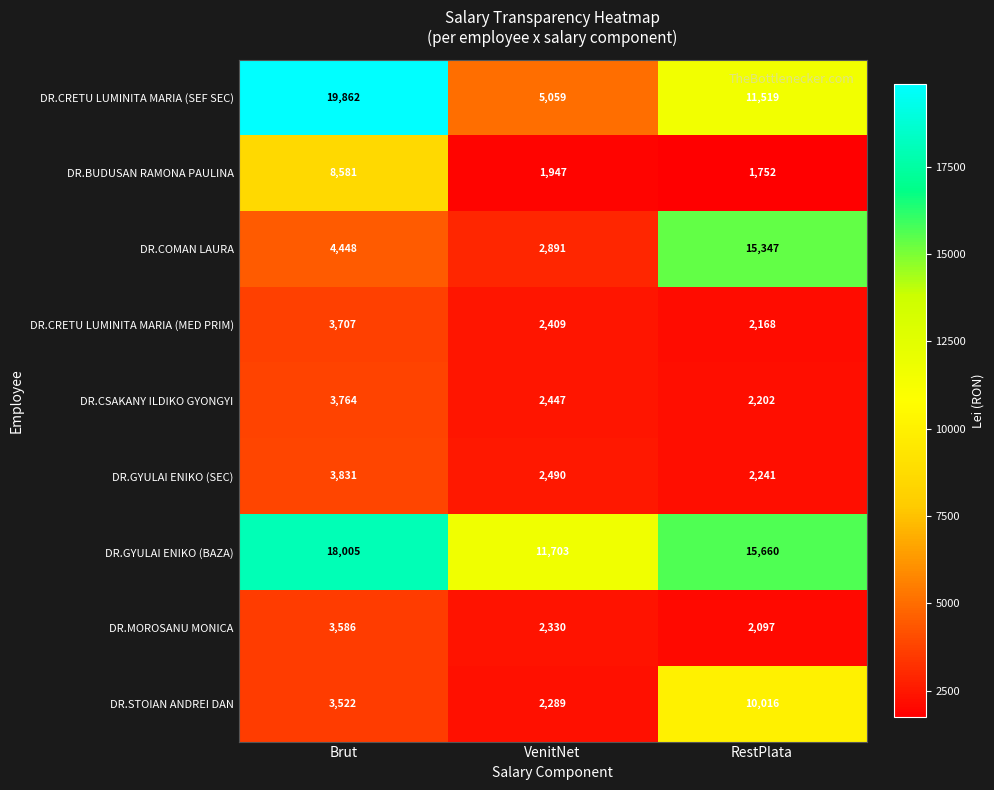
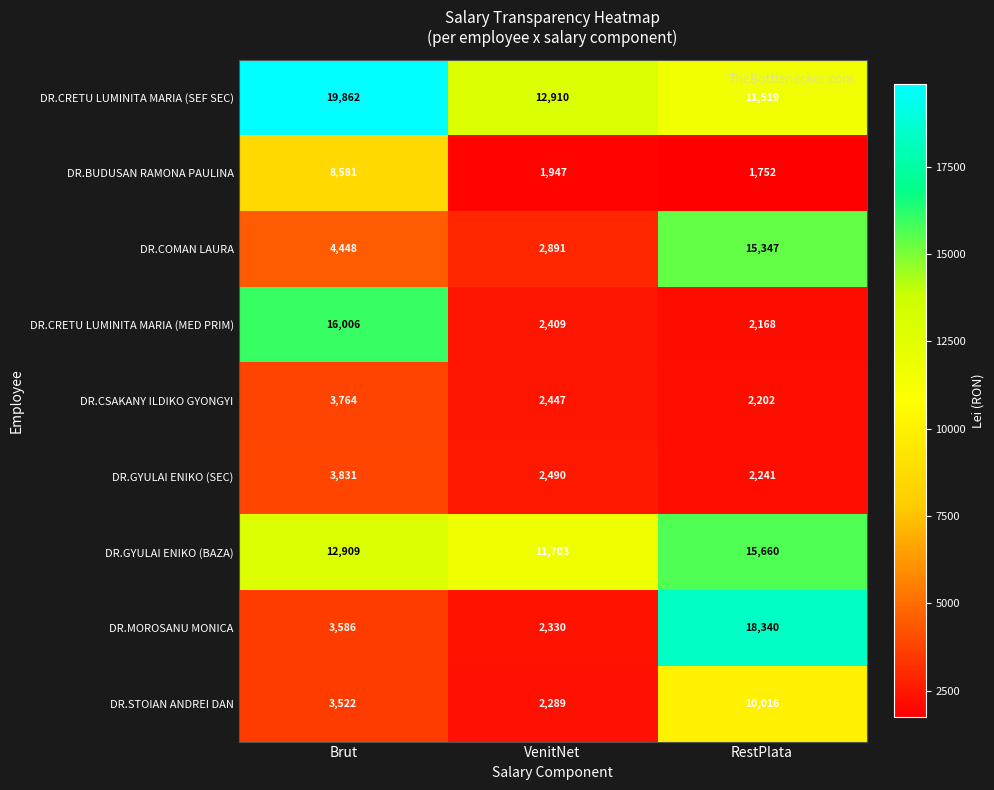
DR.CRETU LUMINITA MARIA (SEF SEC), VenitNet: 5,059 -> 12,910
DR.CRETU LUMINITA MARIA (MED PRIM), Brut: 3,707 -> 16,006
DR.GYULAI ENIKO (BAZA), Brut: 18,005 -> 12,909
DR.MOROSANU MONICA, RestPlata: 2,097 -> 18,340
